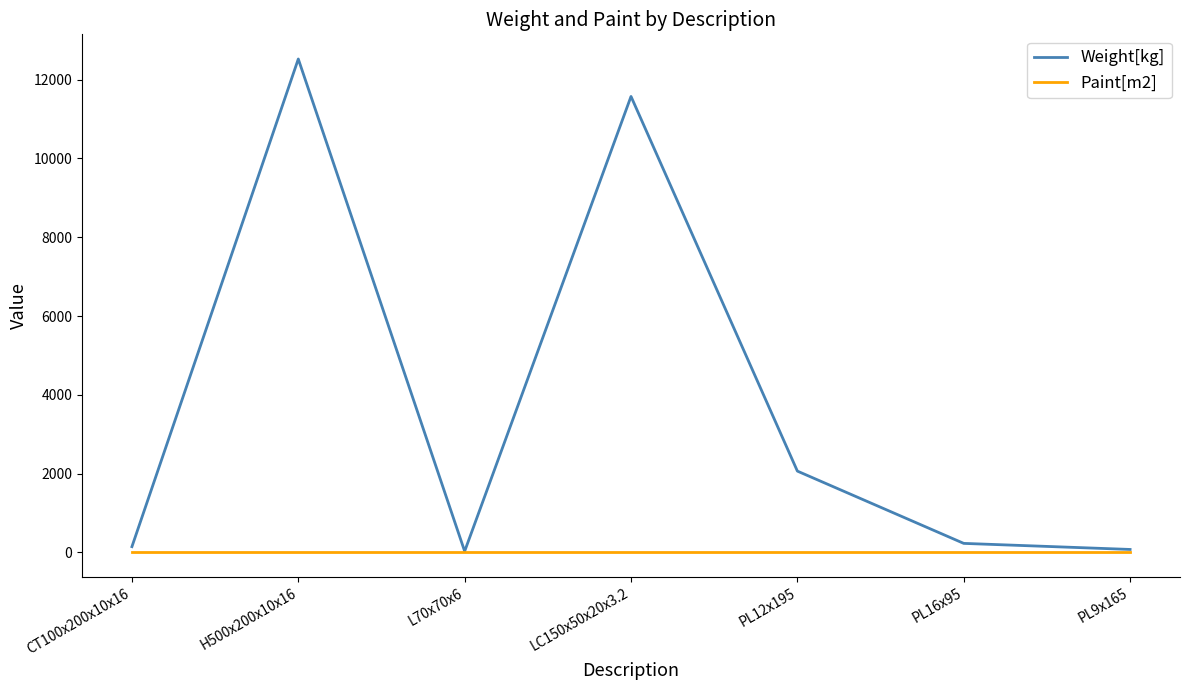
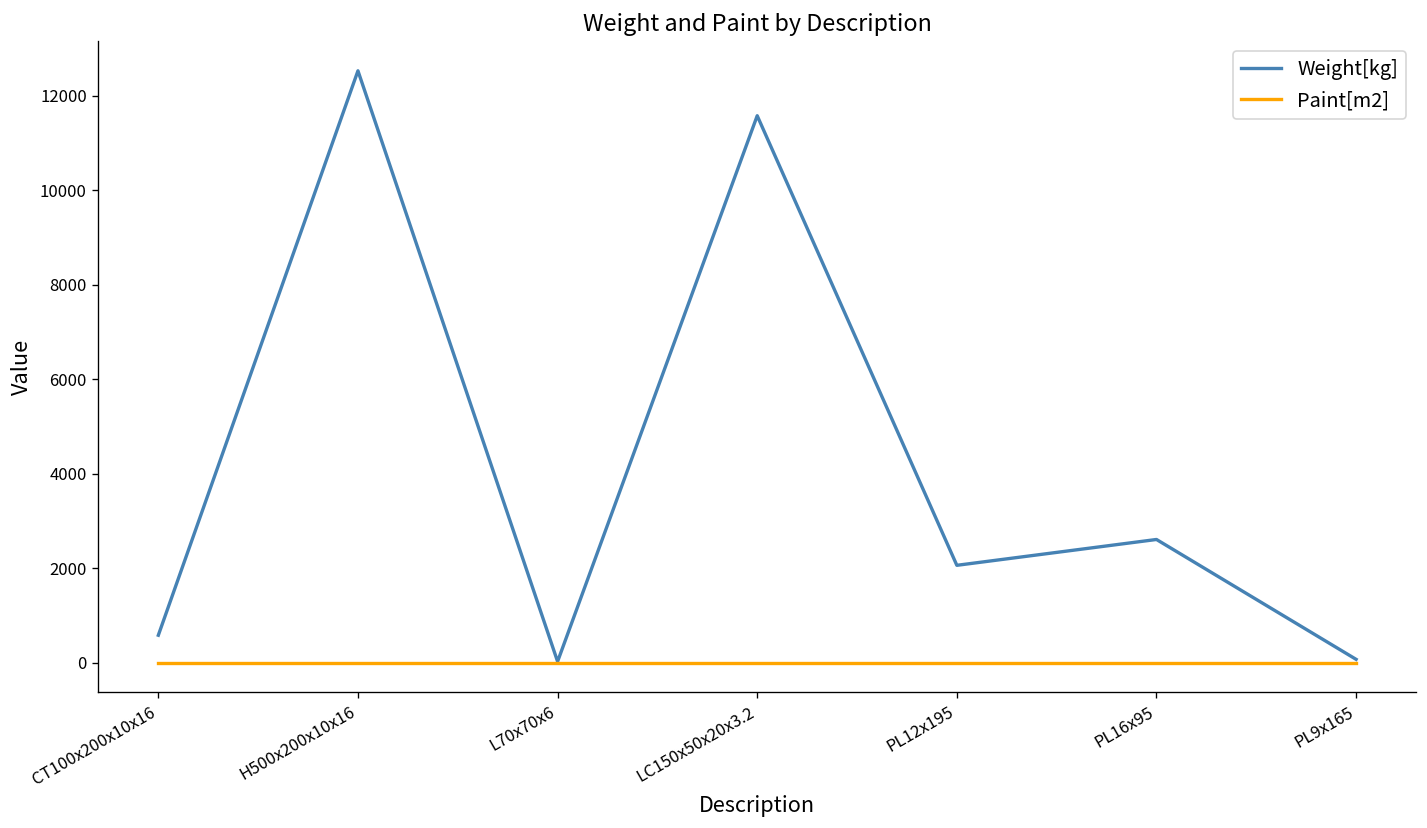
Weight[kg], CT100x200x10x16: 100 -> 600
Weight[kg], PL16x95: 200 -> 2600
